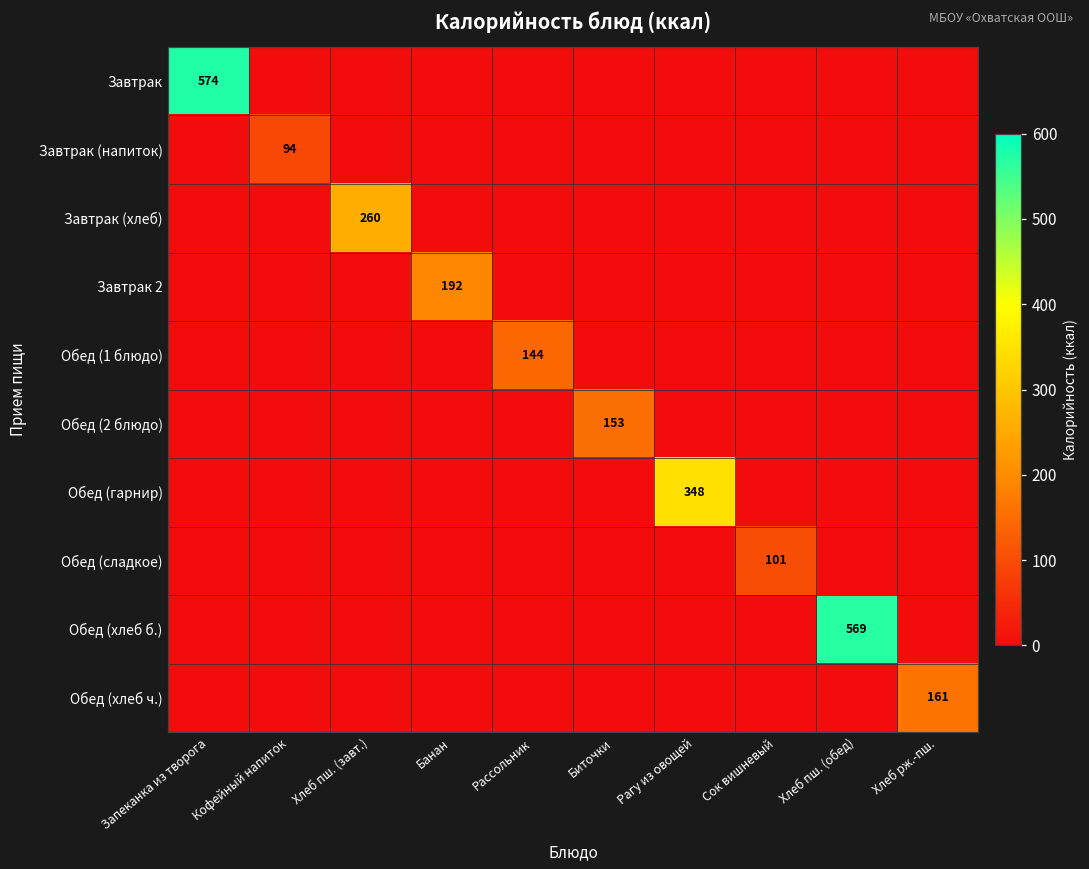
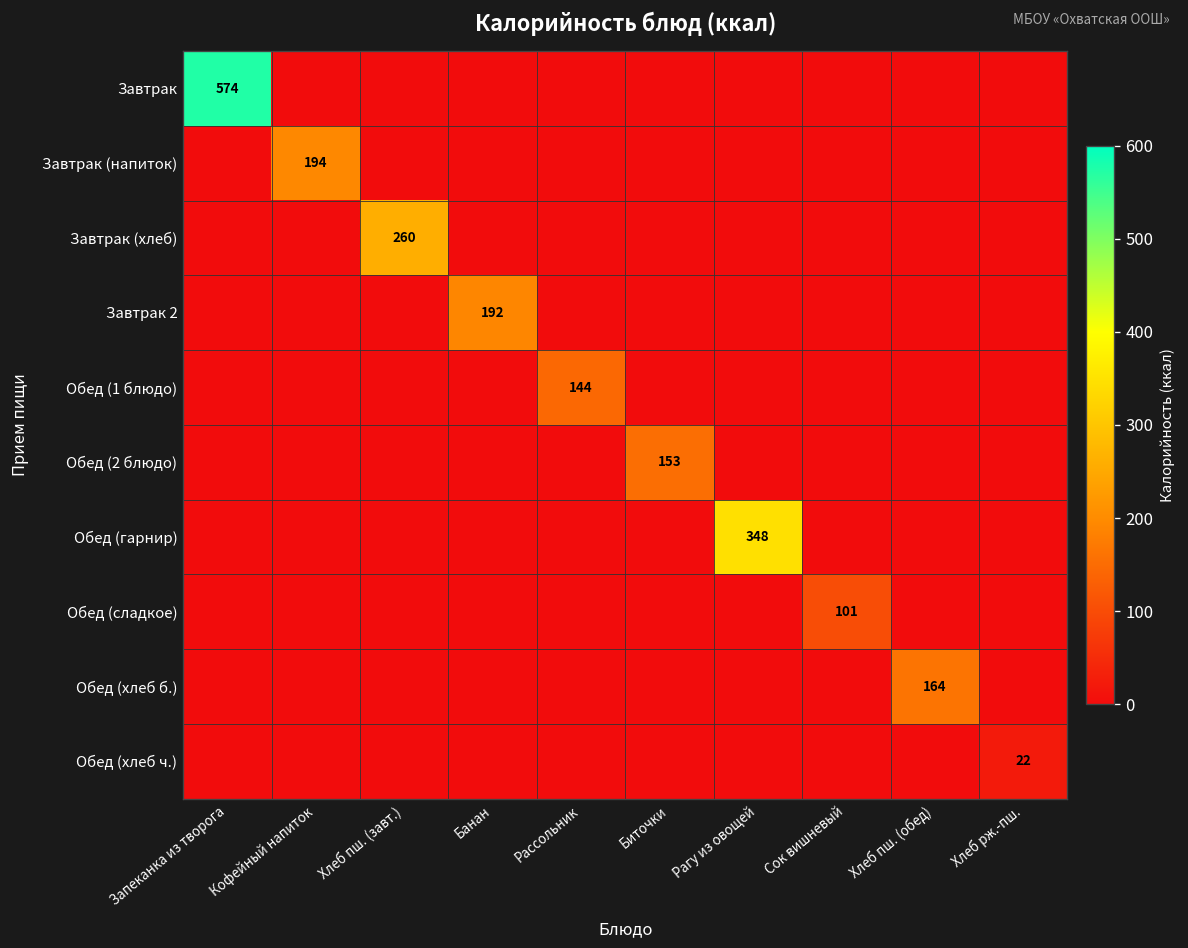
Завтрак (напиток), Кофейный напиток: 94 -> 194
Обед (хлеб б.), Хлеб пш. (обед): 569 -> 164
Обед (хлеб ч.), Хлеб рж.-пш.: 161 -> 22
